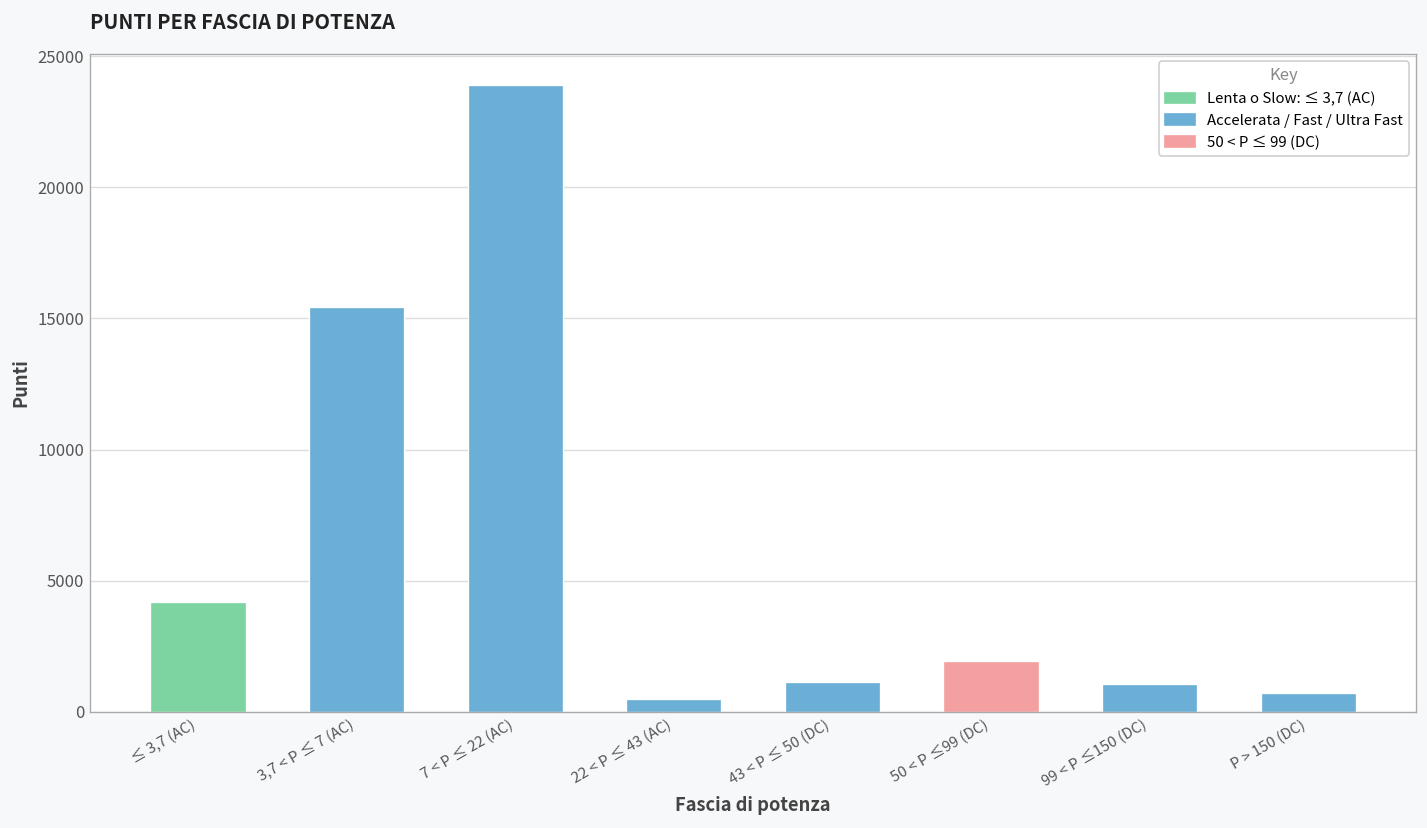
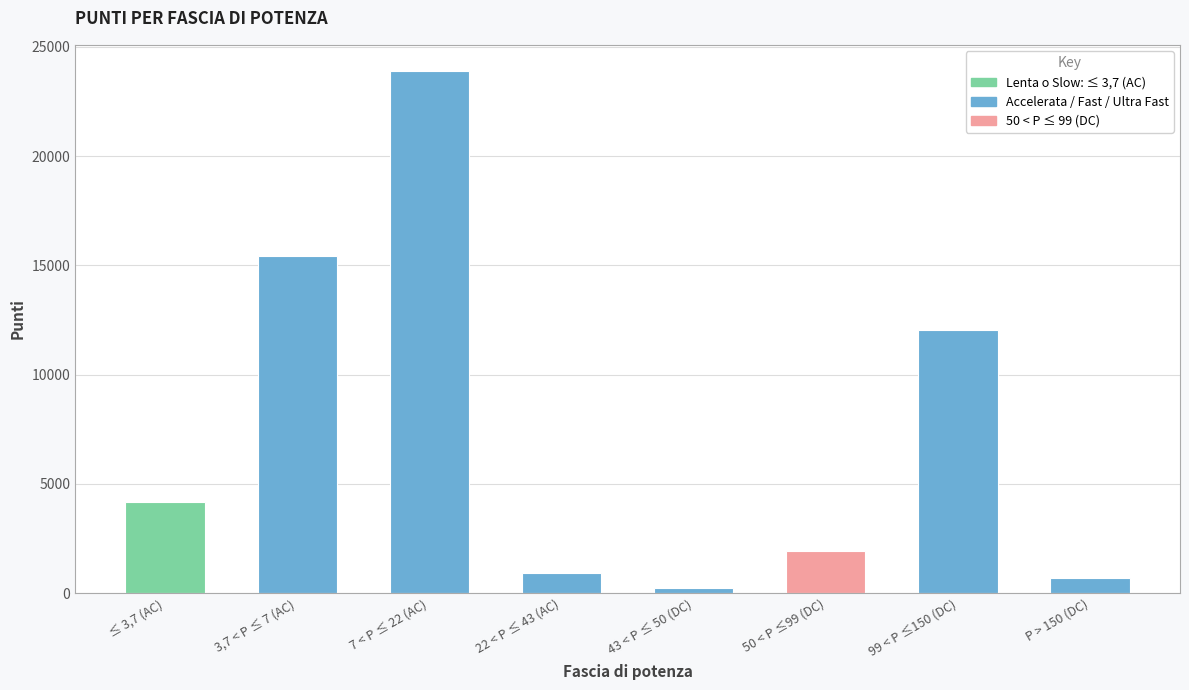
22 < P ≤ 43 (AC): 500 -> 900
43 < P ≤ 50 (DC): 1100 -> 200
99 < P ≤150 (DC): 1100 -> 12100
